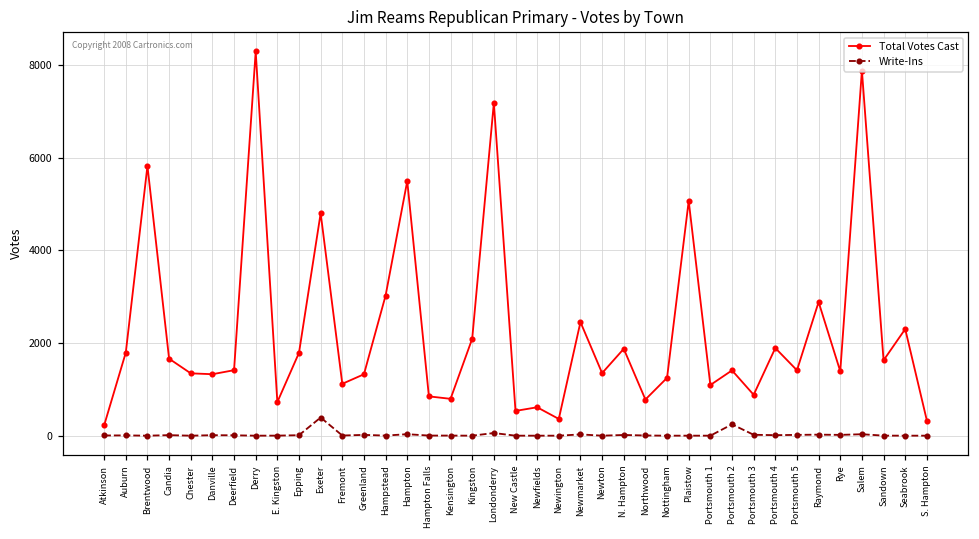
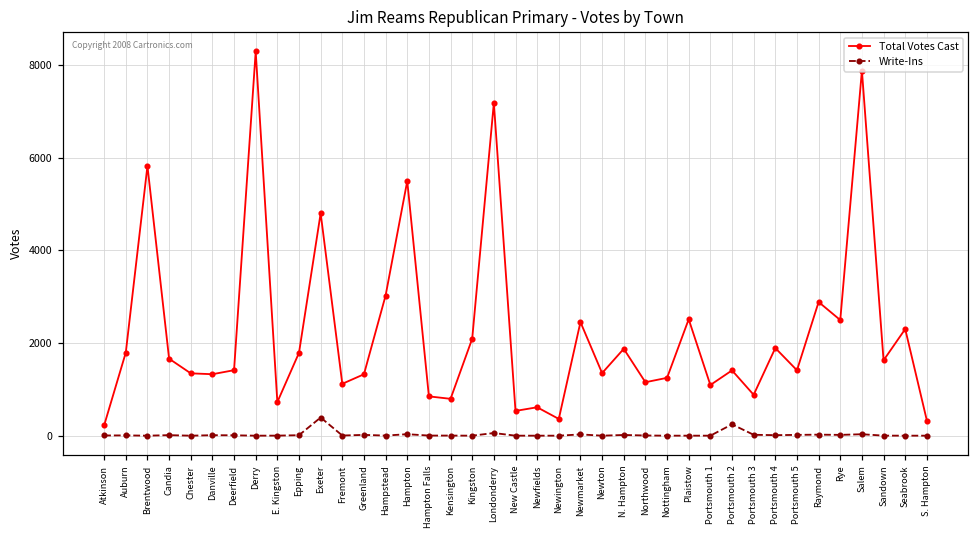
Total Votes Cast, Northwood: 800 -> 1200
Total Votes Cast, Plaistow: 5100 -> 2500
Total Votes Cast, Rye: 1400 -> 2500
